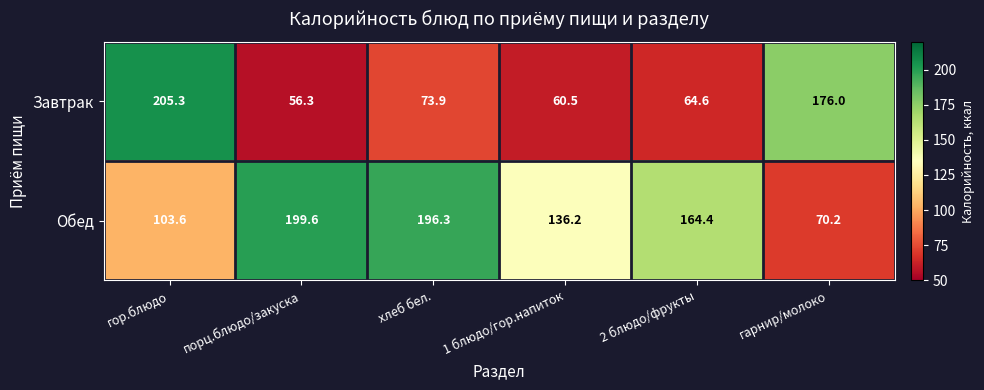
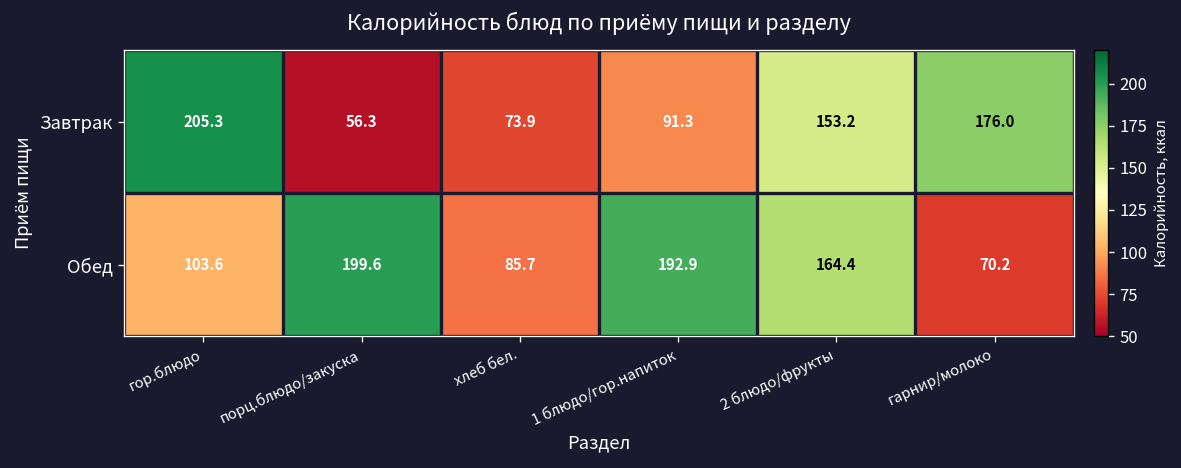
Завтрак, 1 блюдо/гор.напиток: 60.5 -> 91.3
Завтрак, 2 блюдо/фрукты: 64.6 -> 153.2
Обед, хлеб бел.: 196.3 -> 85.7
Обед, 1 блюдо/гор.напиток: 136.2 -> 192.9
